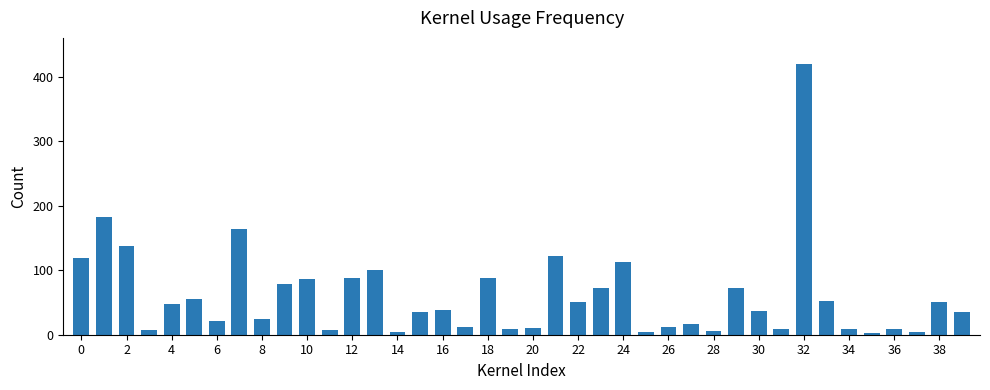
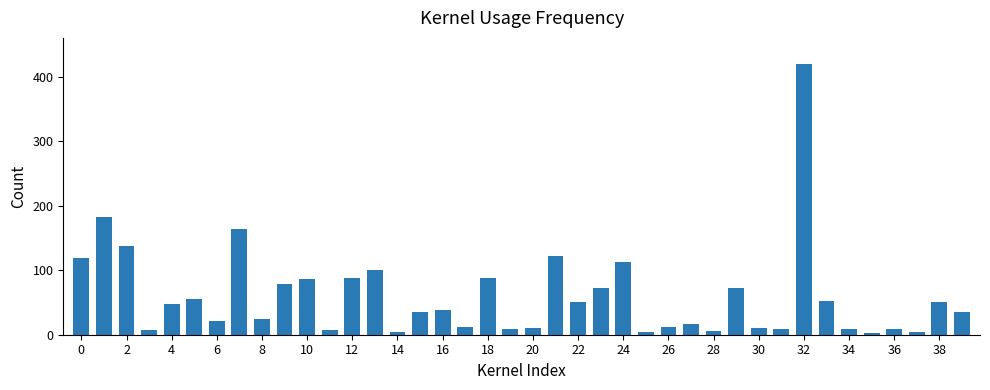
30: 40 -> 10
